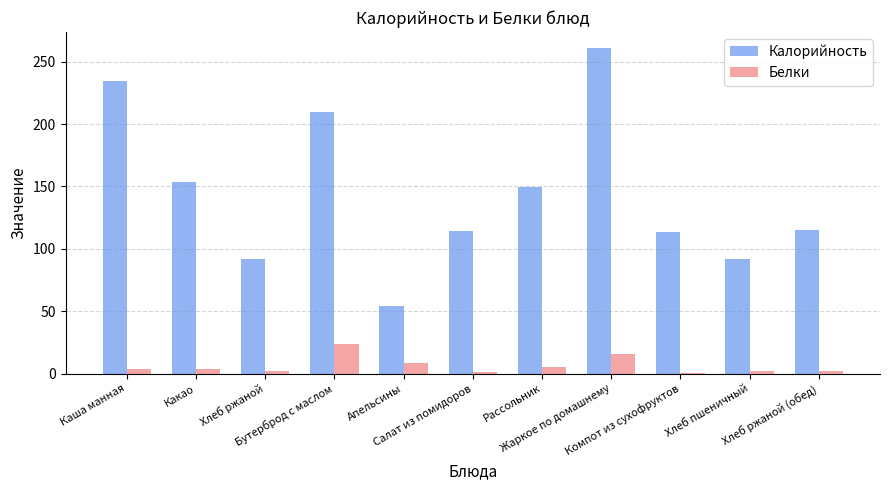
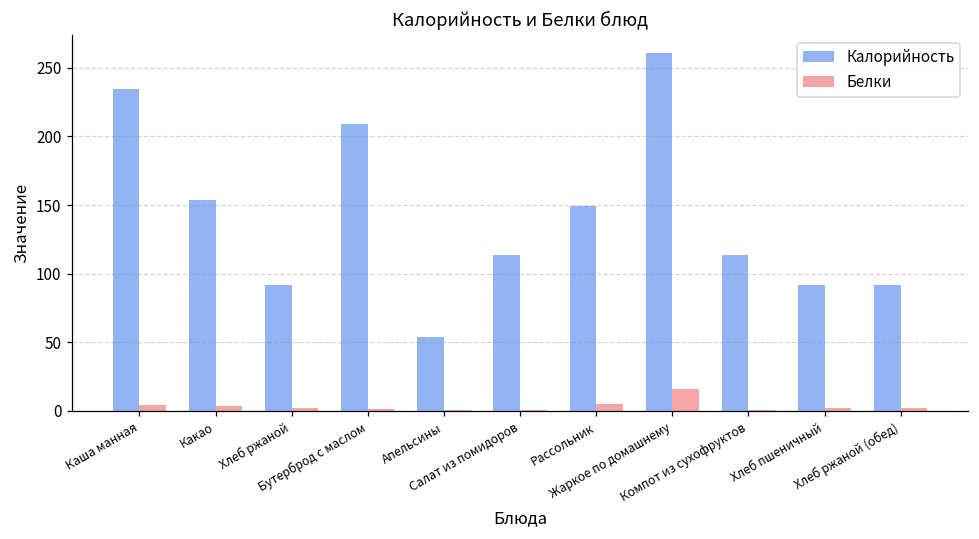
Белки, Бутерброд с маслом: 24 -> 2
Белки, Апельсины: 9 -> 1
Калорийность, Хлеб ржаной (обед): 115 -> 92
